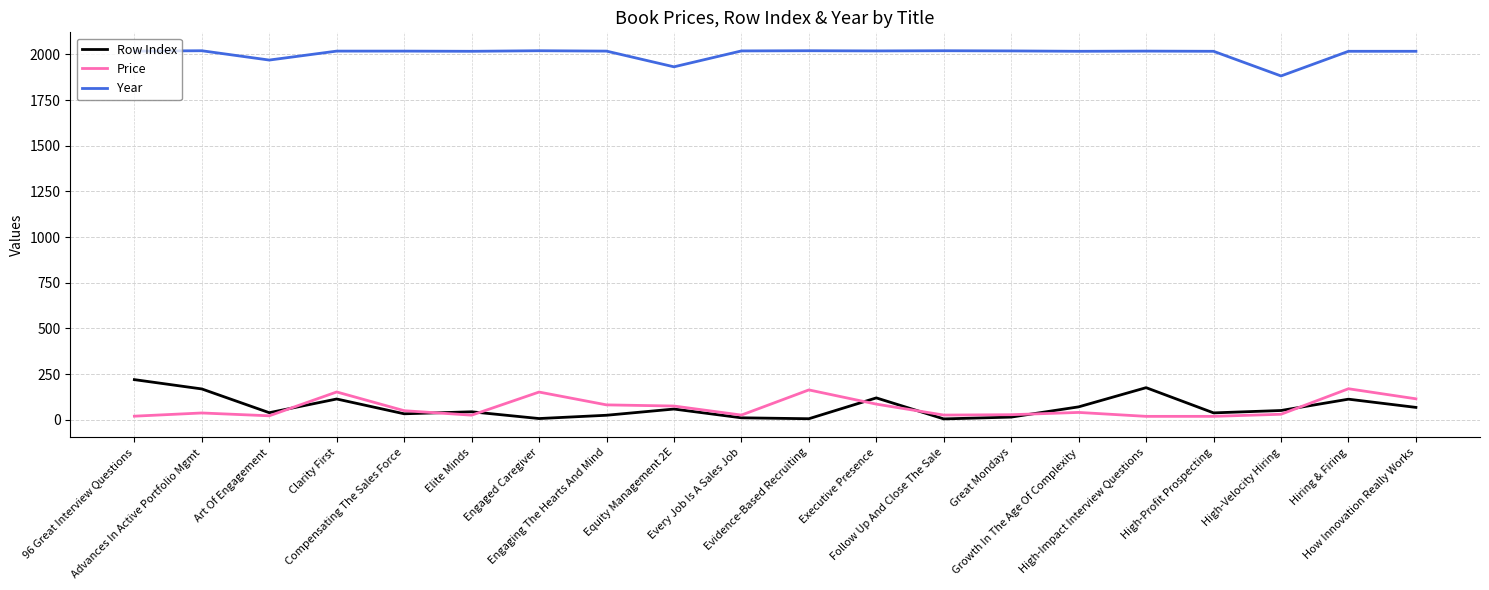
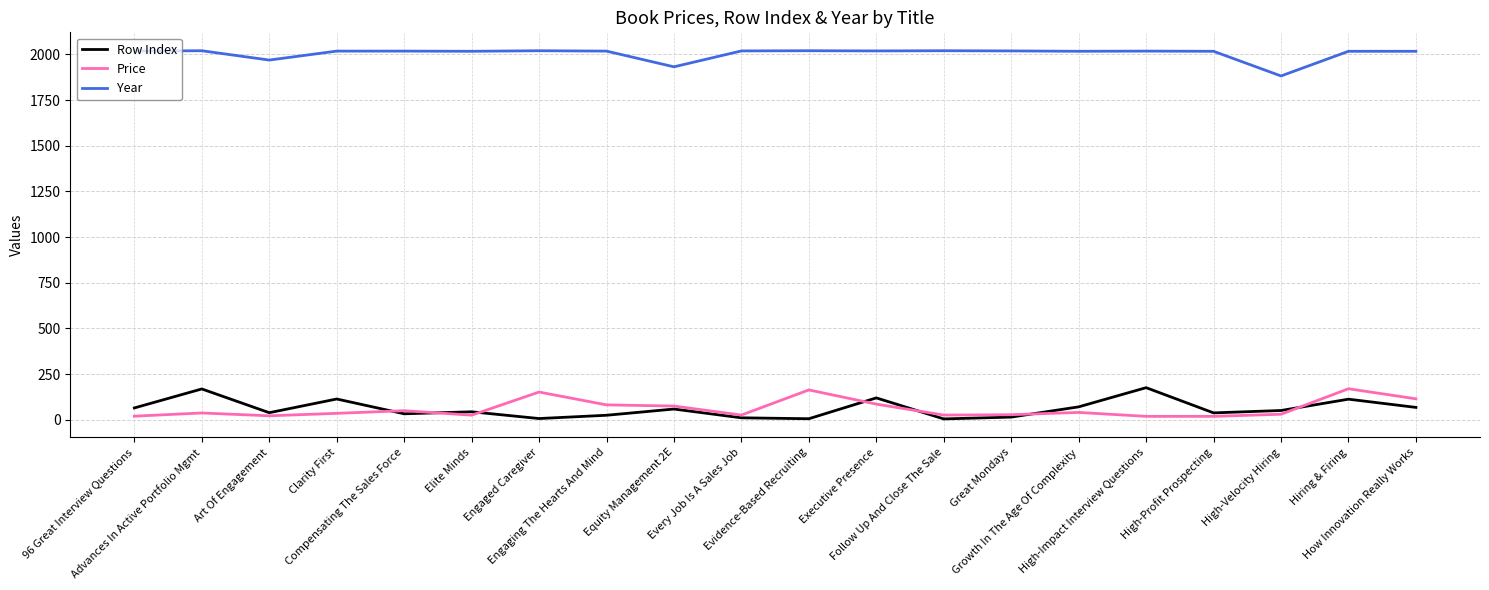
Row Index, 96 Great Interview Questions: 220 -> 70
Price, Clarity First: 150 -> 40
